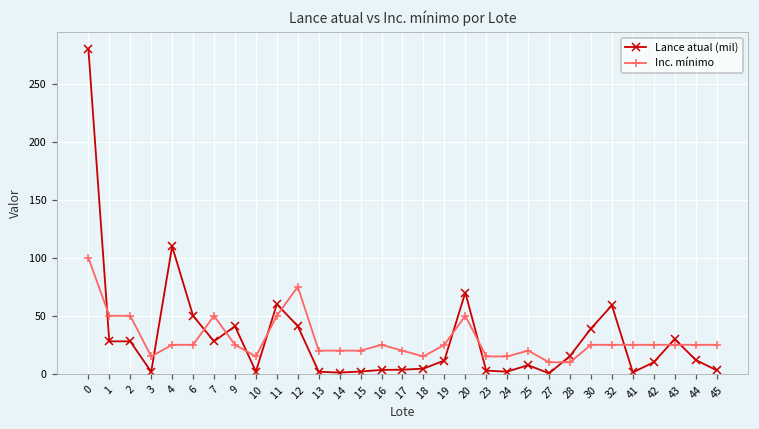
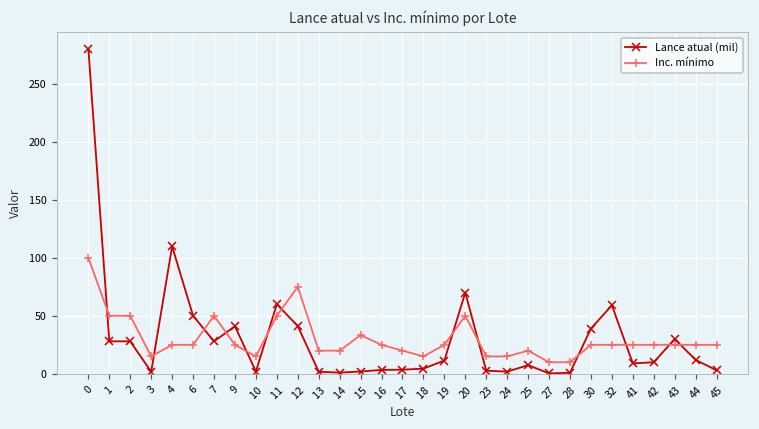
Inc. mínimo, 15: 20 -> 33
Lance atual (mil), 28: 15 -> 1
Lance atual (mil), 41: 1 -> 9
